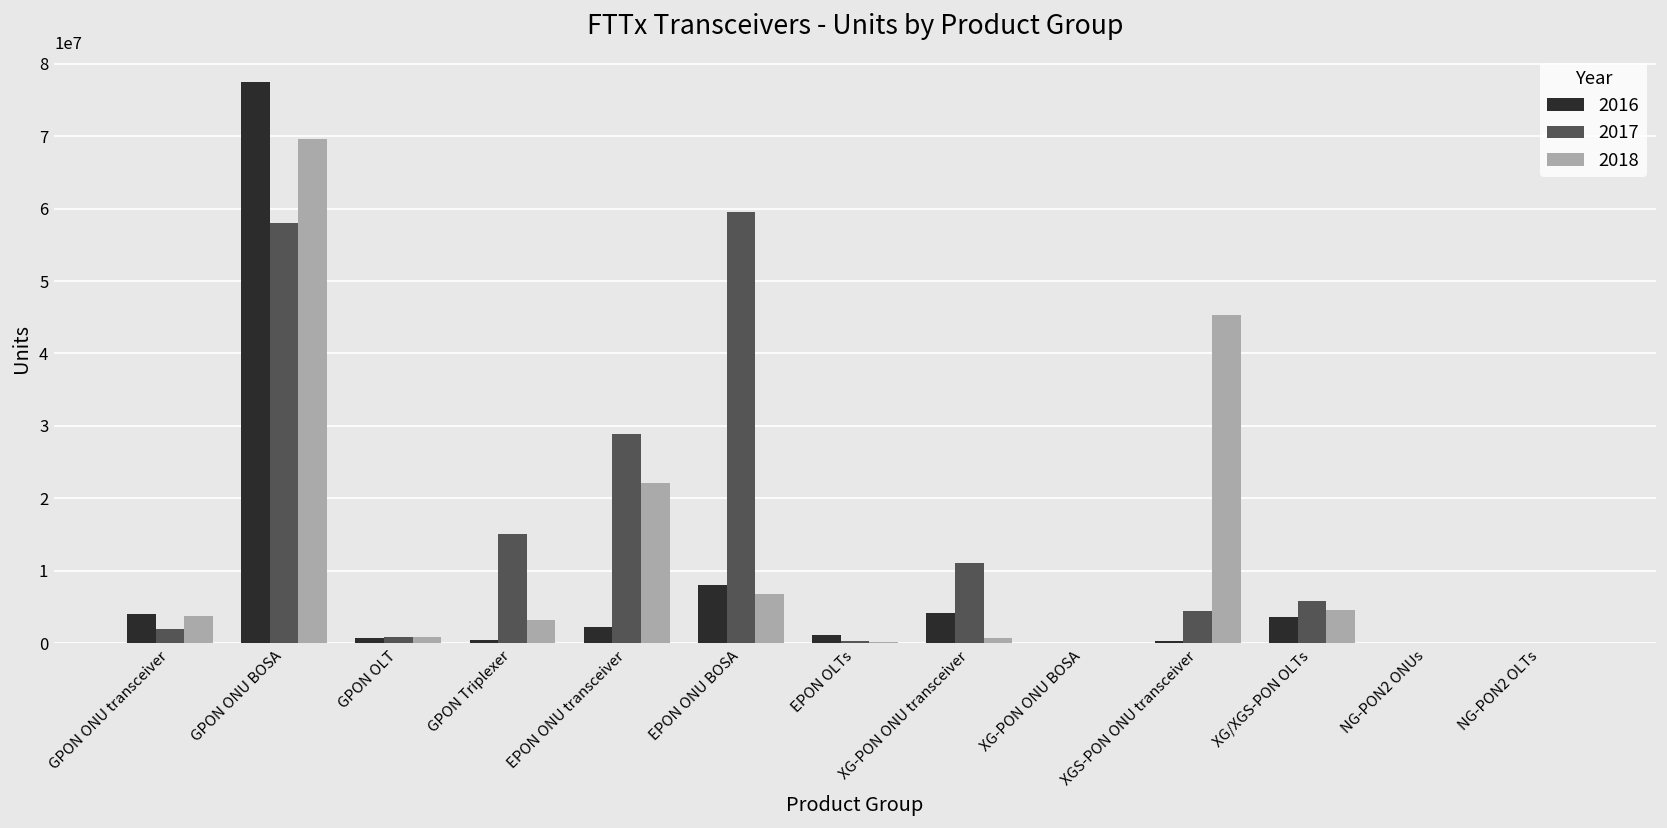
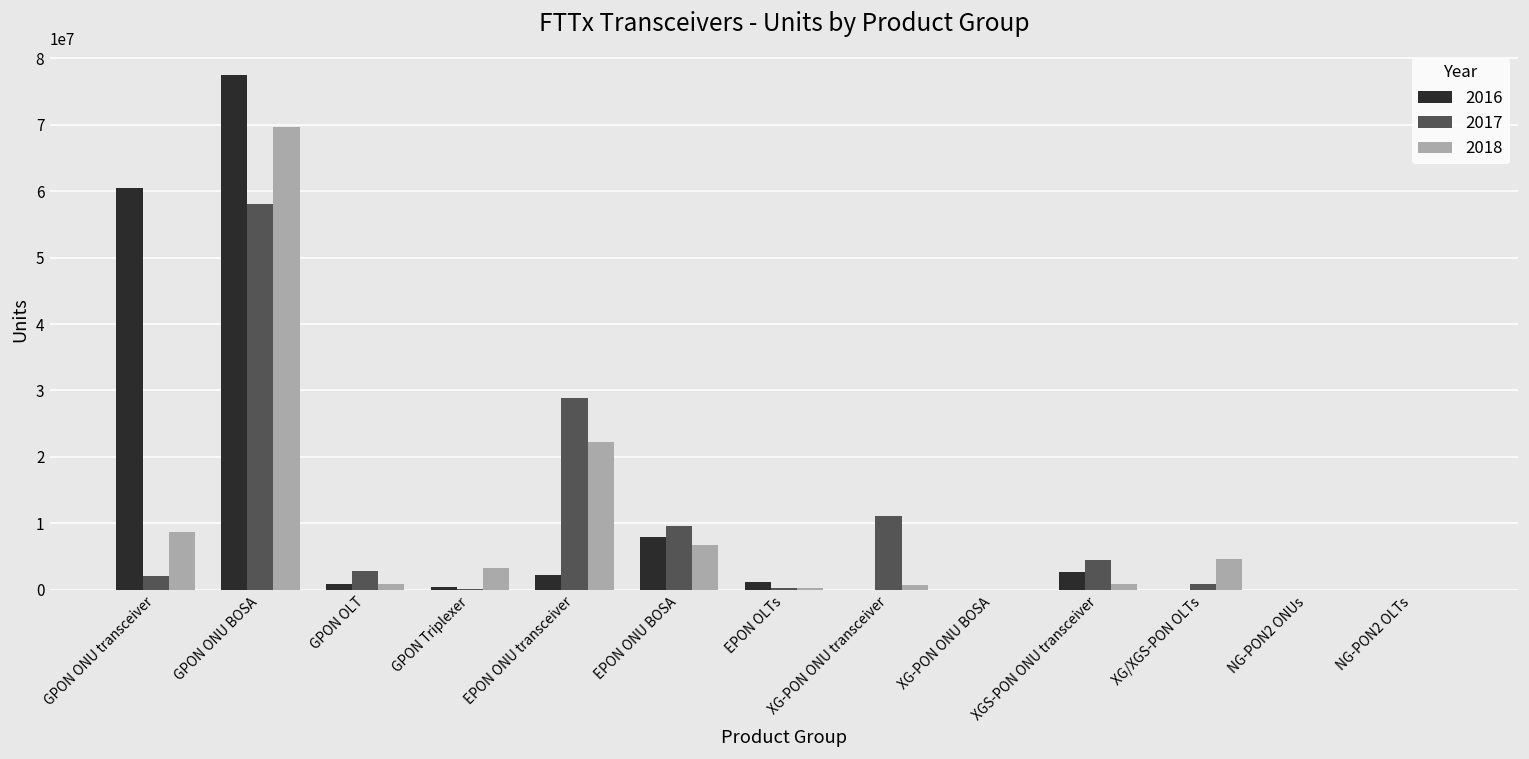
2016, GPON ONU transceiver: 4000000 -> 61000000
2018, GPON ONU transceiver: 4000000 -> 9000000
2017, GPON OLT: 1000000 -> 3000000
2017, GPON Triplexer: 15000000 -> 0
2017, EPON ONU BOSA: 60000000 -> 10000000
2016, XG-PON ONU transceiver: 4000000 -> 0
2016, XGS-PON ONU transceiver: 0 -> 3000000
2018, XGS-PON ONU transceiver: 45000000 -> 1000000
2016, XG/XGS-PON OLTs: 4000000 -> 0
2017, XG/XGS-PON OLTs: 6000000 -> 1000000
